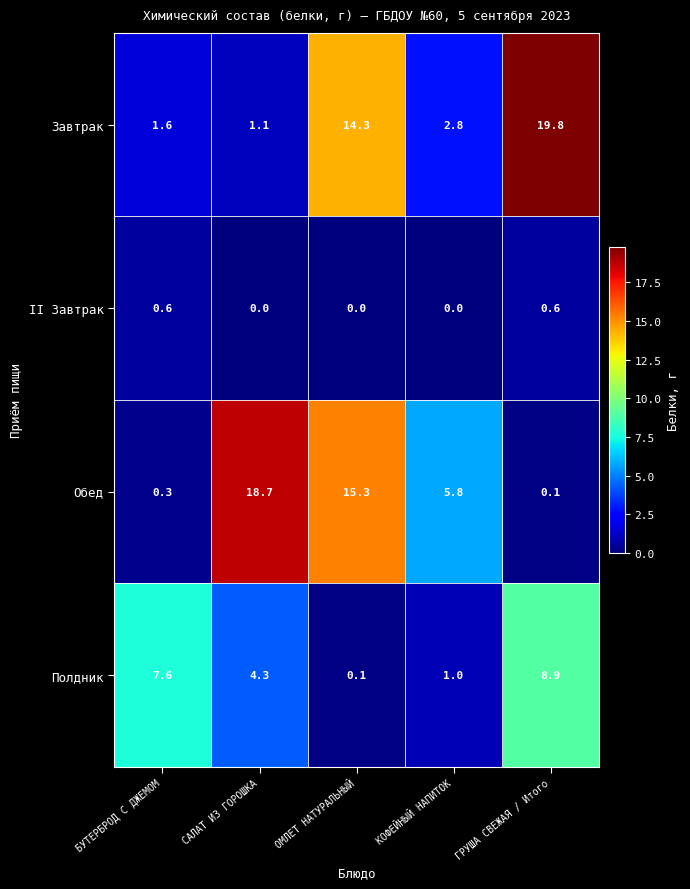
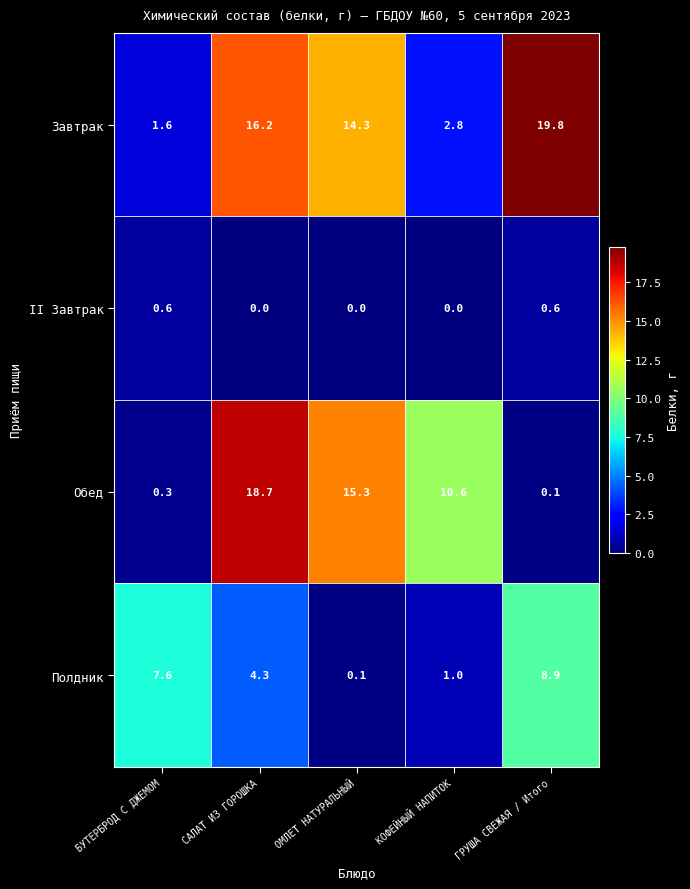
Завтрак, САЛАТ ИЗ ГОРОШКА: 1.1 -> 16.2
Обед, КОФЕЙНЫЙ НАПИТОК: 5.8 -> 10.6
